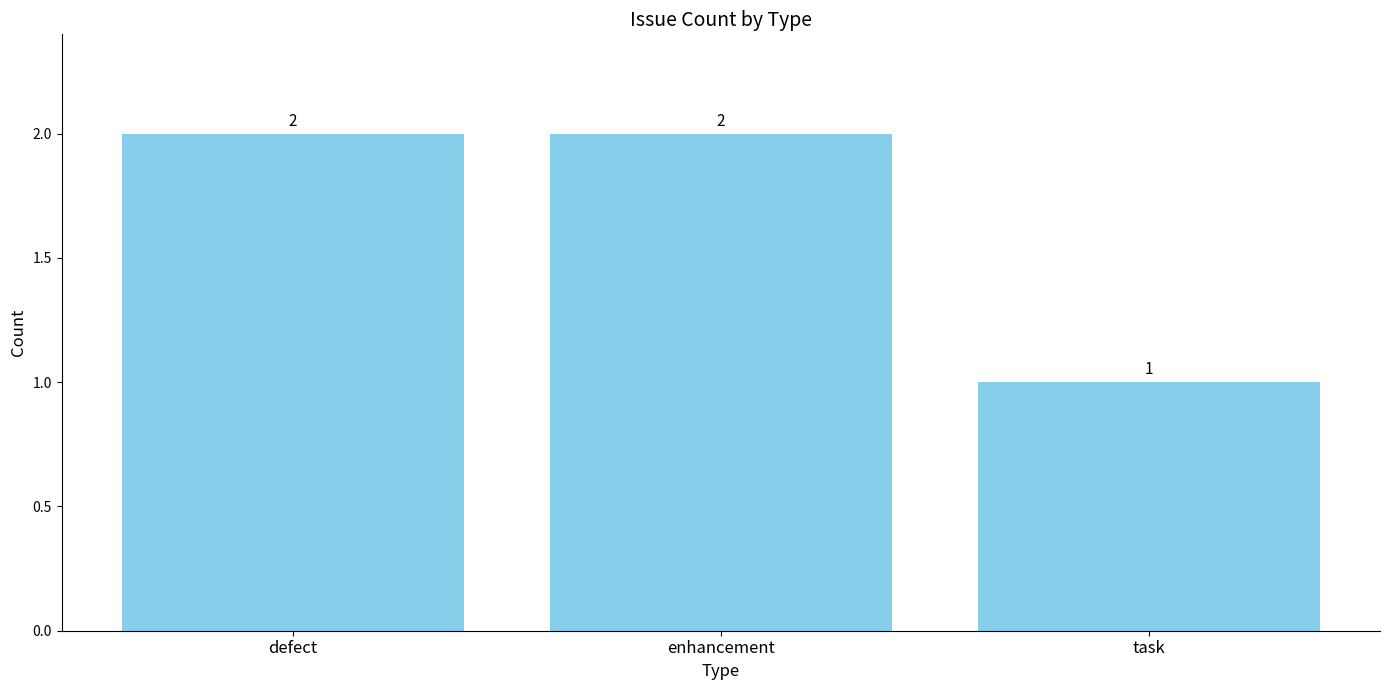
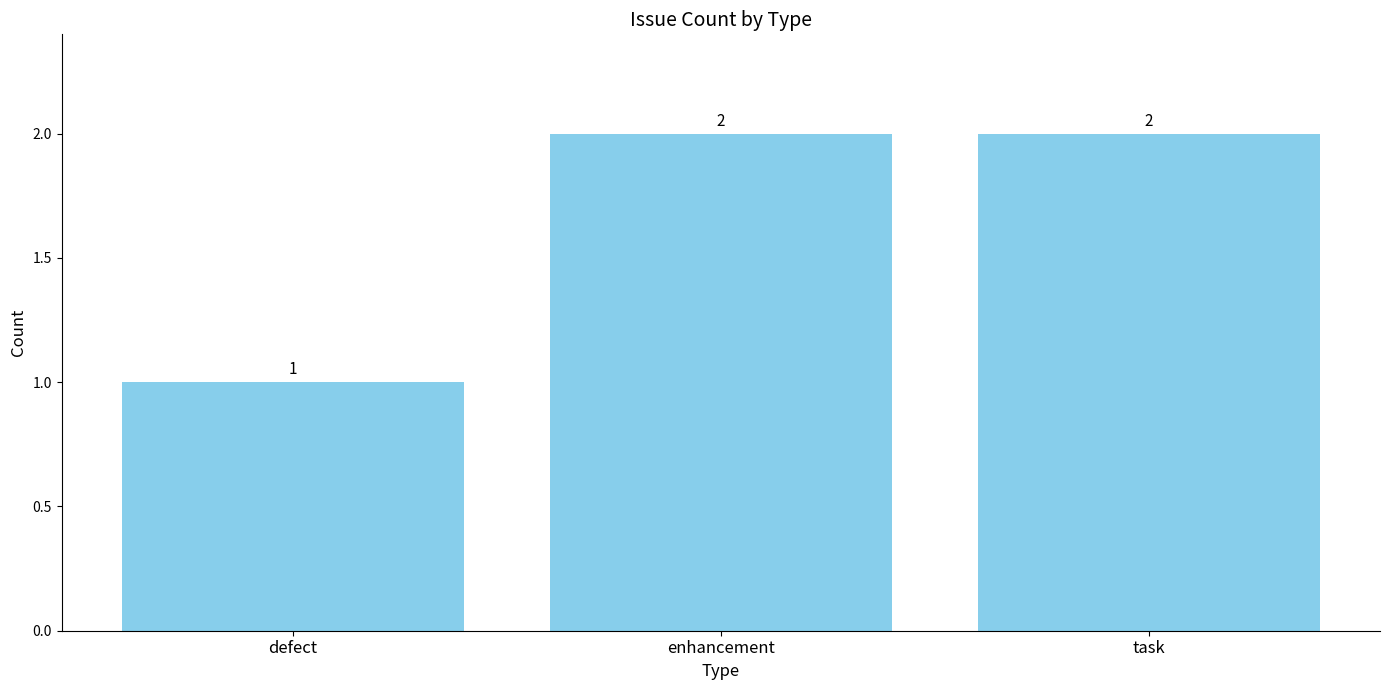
defect: 2 -> 1
task: 1 -> 2
